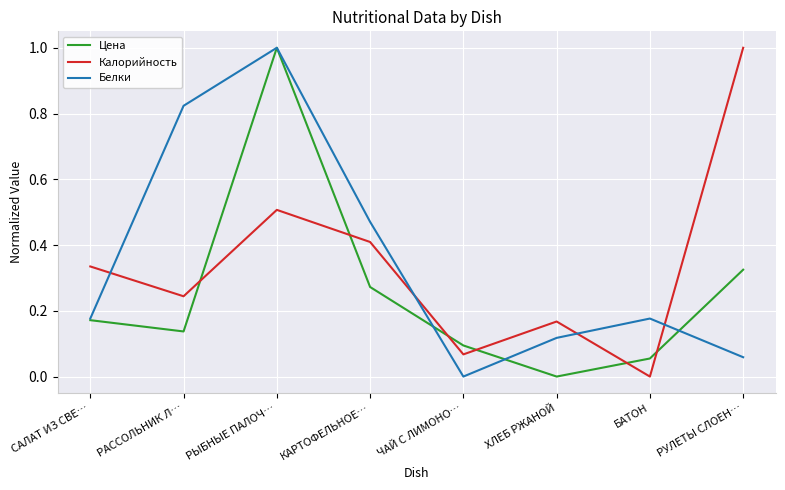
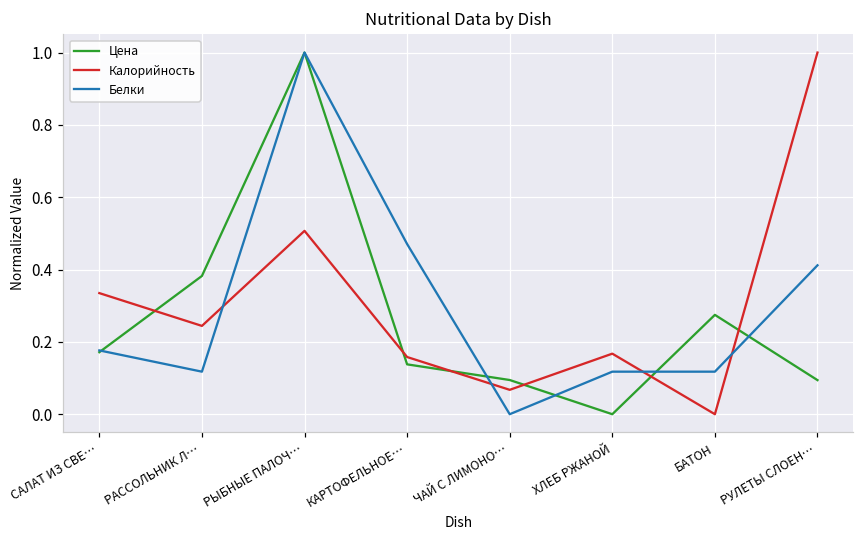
Цена, РАССОЛЬНИК Л…: 0.14 -> 0.38
Белки, РАССОЛЬНИК Л…: 0.82 -> 0.12
Цена, КАРТОФЕЛЬНОЕ…: 0.27 -> 0.14
Калорийность, КАРТОФЕЛЬНОЕ…: 0.41 -> 0.16
Цена, БАТОН: 0.05 -> 0.27
Белки, БАТОН: 0.18 -> 0.12
Цена, РУЛЕТЫ СЛОЕН…: 0.33 -> 0.09
Белки, РУЛЕТЫ СЛОЕН…: 0.06 -> 0.41
